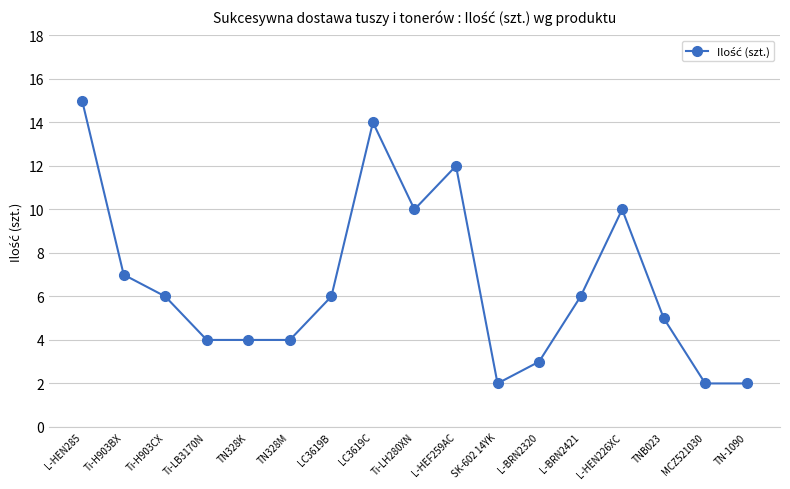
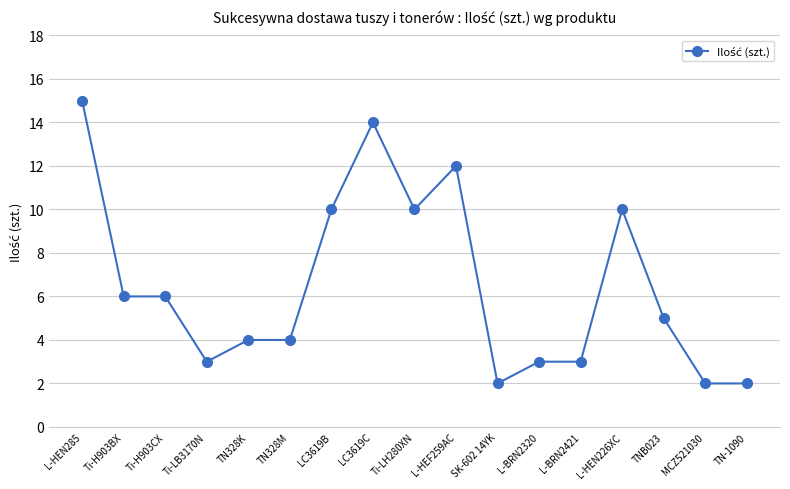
Ti-H903BX: 7 -> 6
Ti-LB3170N: 4 -> 3
LC3619B: 6 -> 10
L-BRN2421: 6 -> 3
